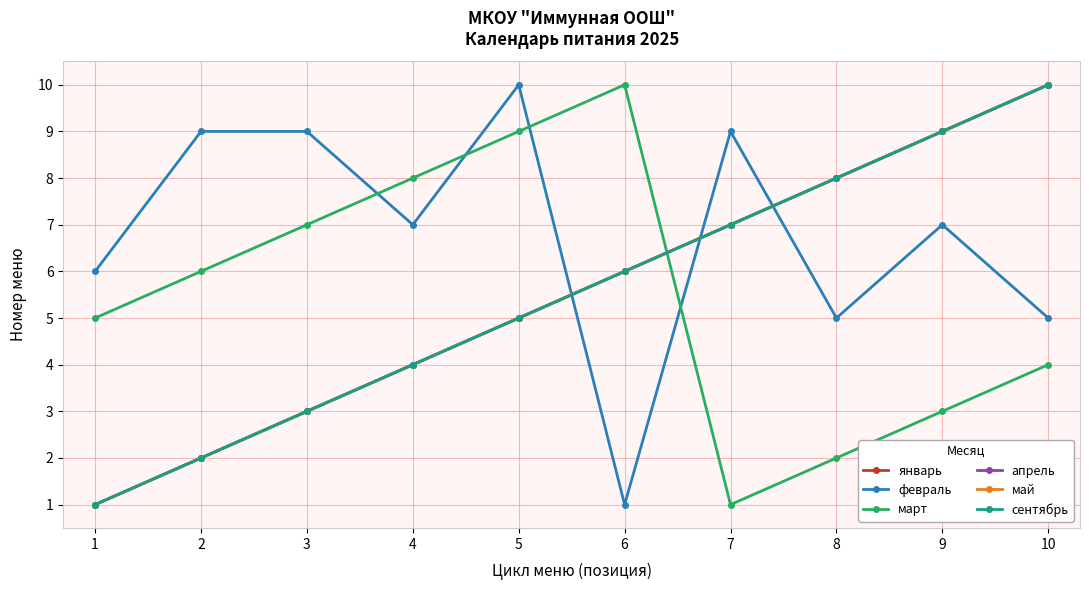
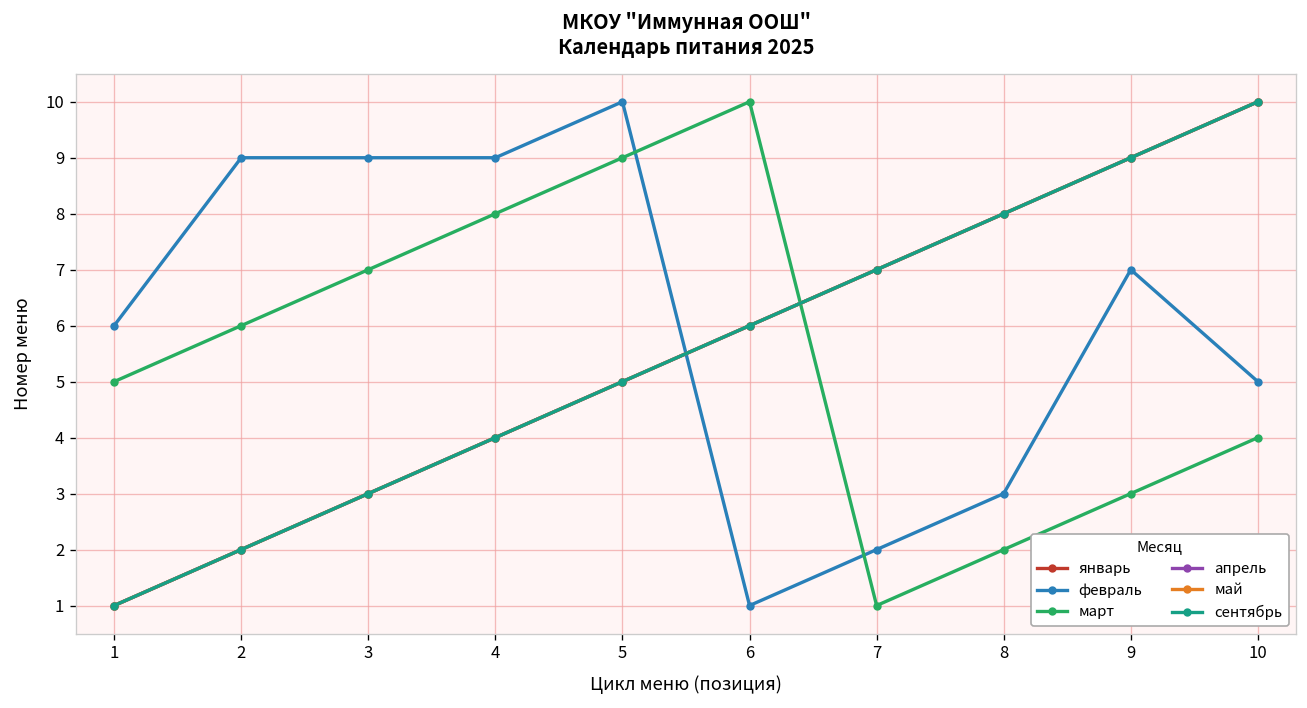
февраль, 4: 7 -> 9
февраль, 7: 9 -> 2
февраль, 8: 5 -> 3
